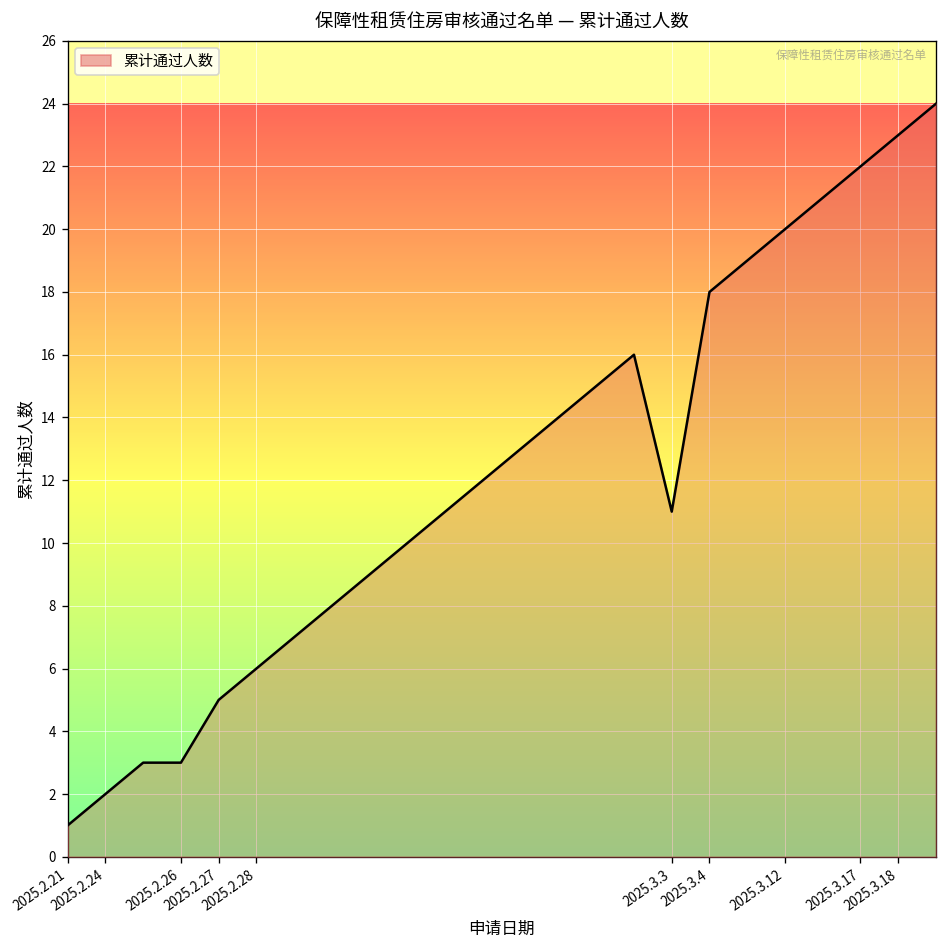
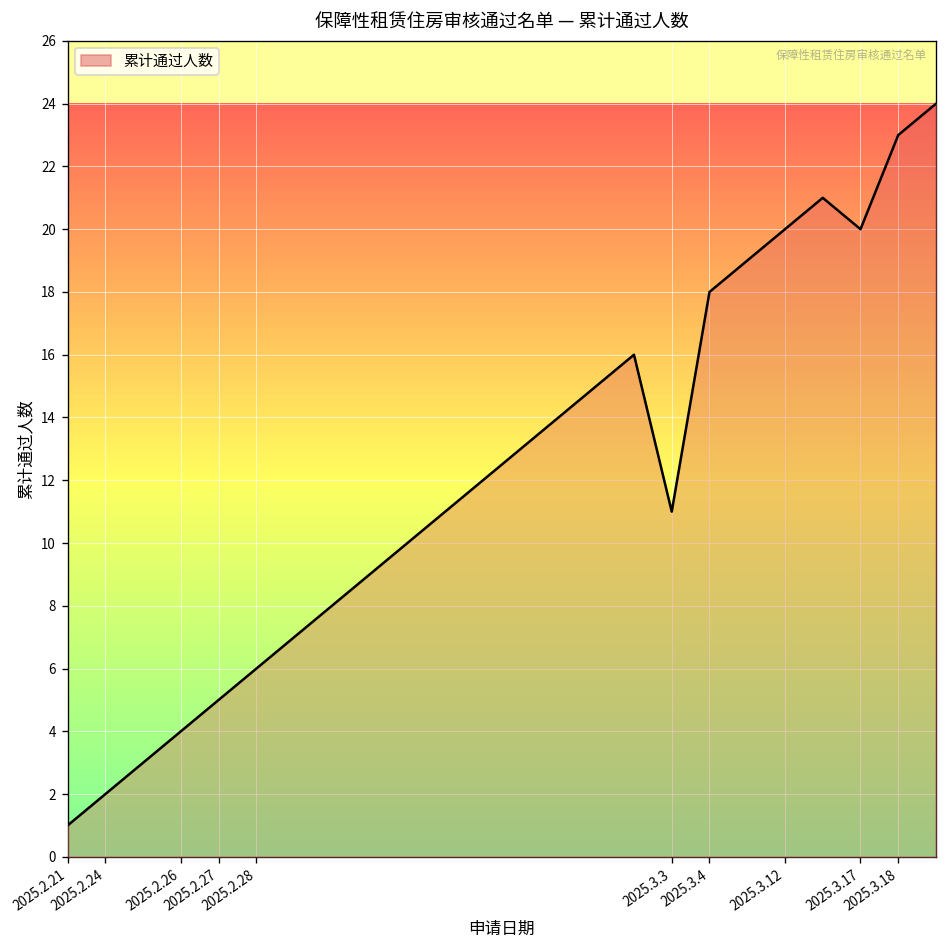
2025.2.26: 3 -> 4
2025.3.17: 22 -> 20
